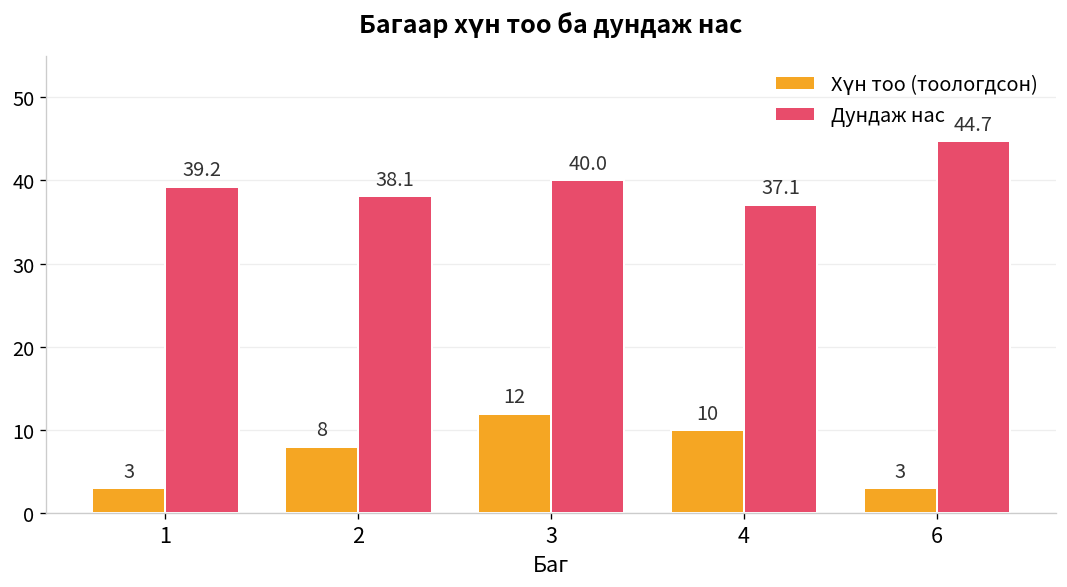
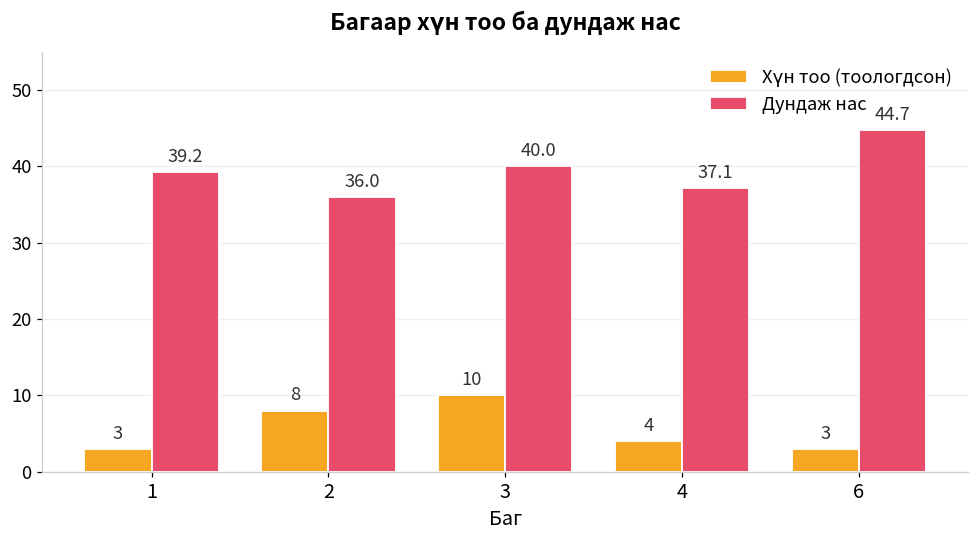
Дундаж нас, 2: 38.1 -> 36.0
Хүн тоо (тоологдсон), 3: 12 -> 10
Хүн тоо (тоологдсон), 4: 10 -> 4
